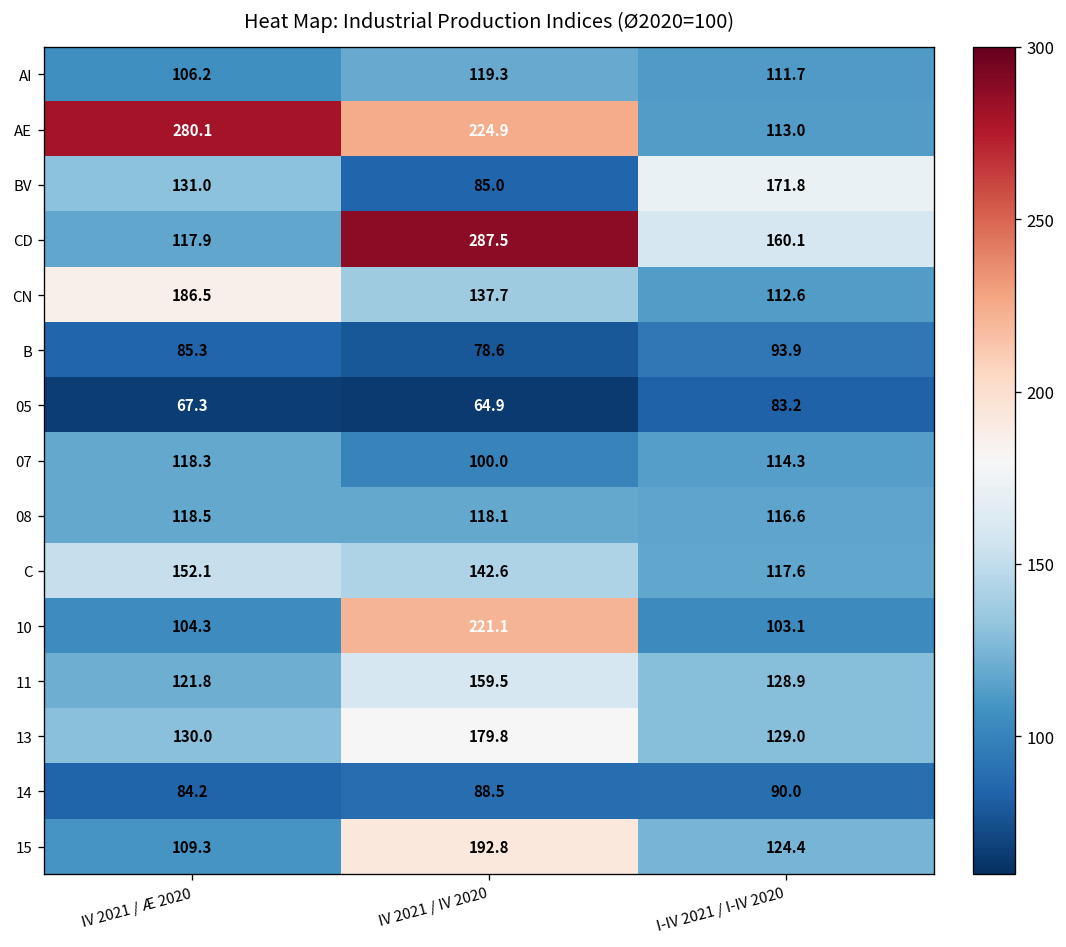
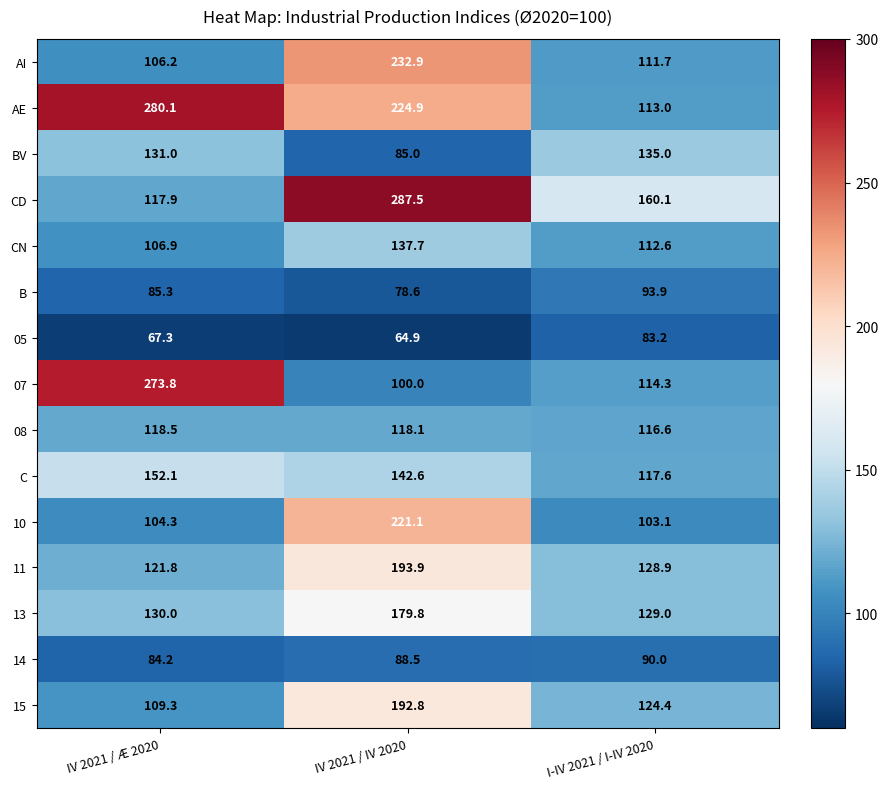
AI, IV 2021 / IV 2020: 119.3 -> 232.9
BV, I-IV 2021 / I-IV 2020: 171.8 -> 135.0
CN, IV 2021 / Æ 2020: 186.5 -> 106.9
07, IV 2021 / Æ 2020: 118.3 -> 273.8
11, IV 2021 / IV 2020: 159.5 -> 193.9
